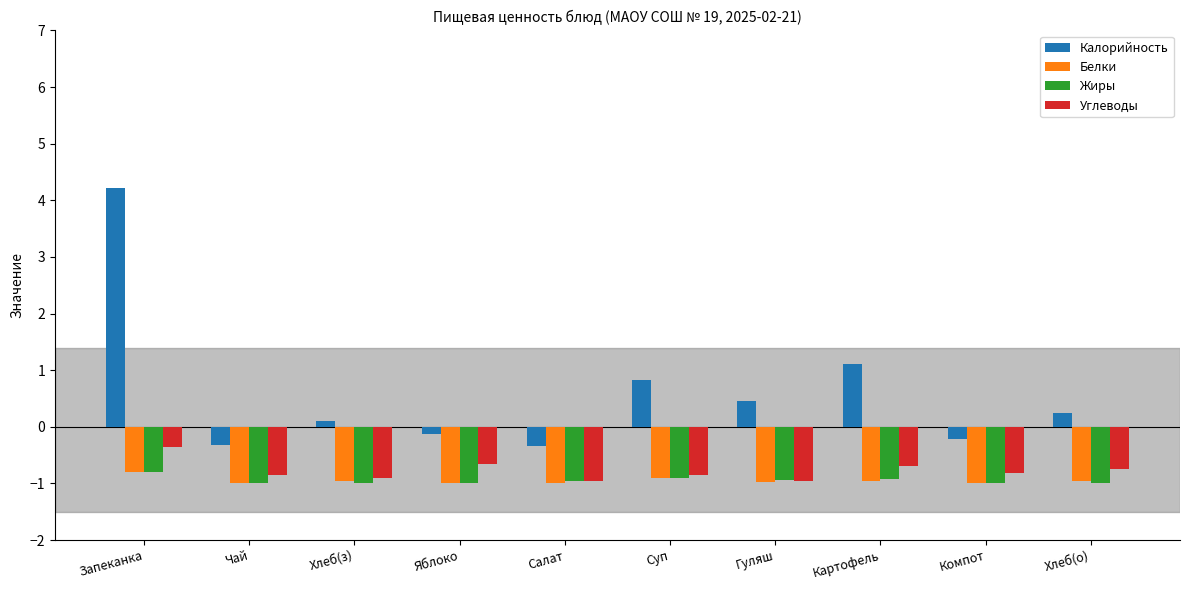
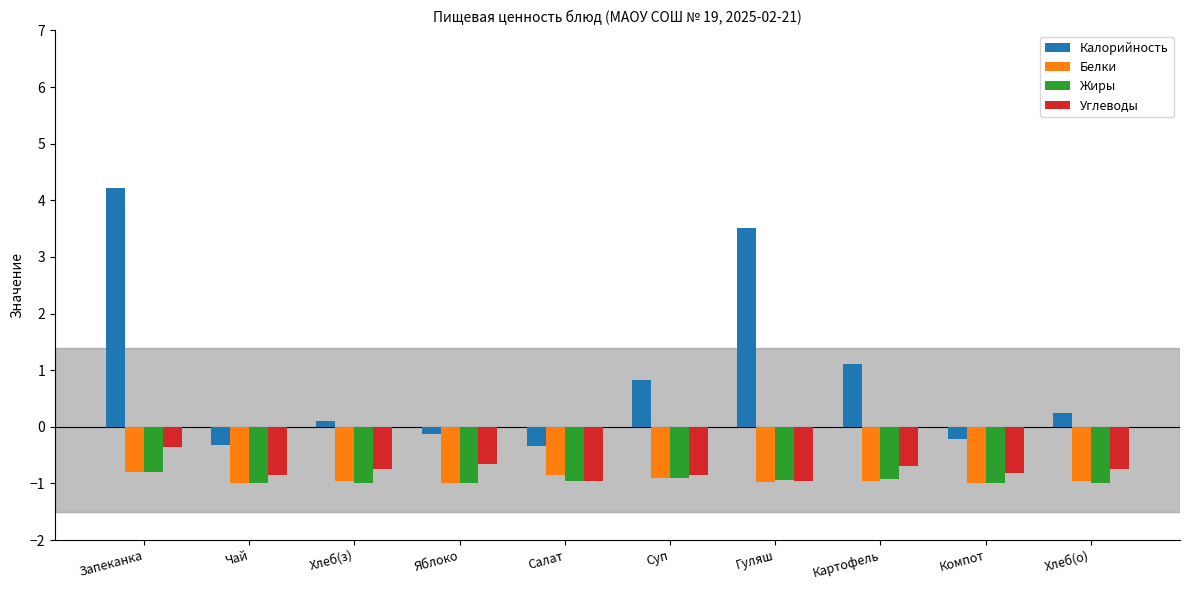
Углеводы, Хлеб(з): -0.9 -> -0.7
Белки, Салат: -1.0 -> -0.8
Калорийность, Гуляш: 0.5 -> 3.5
